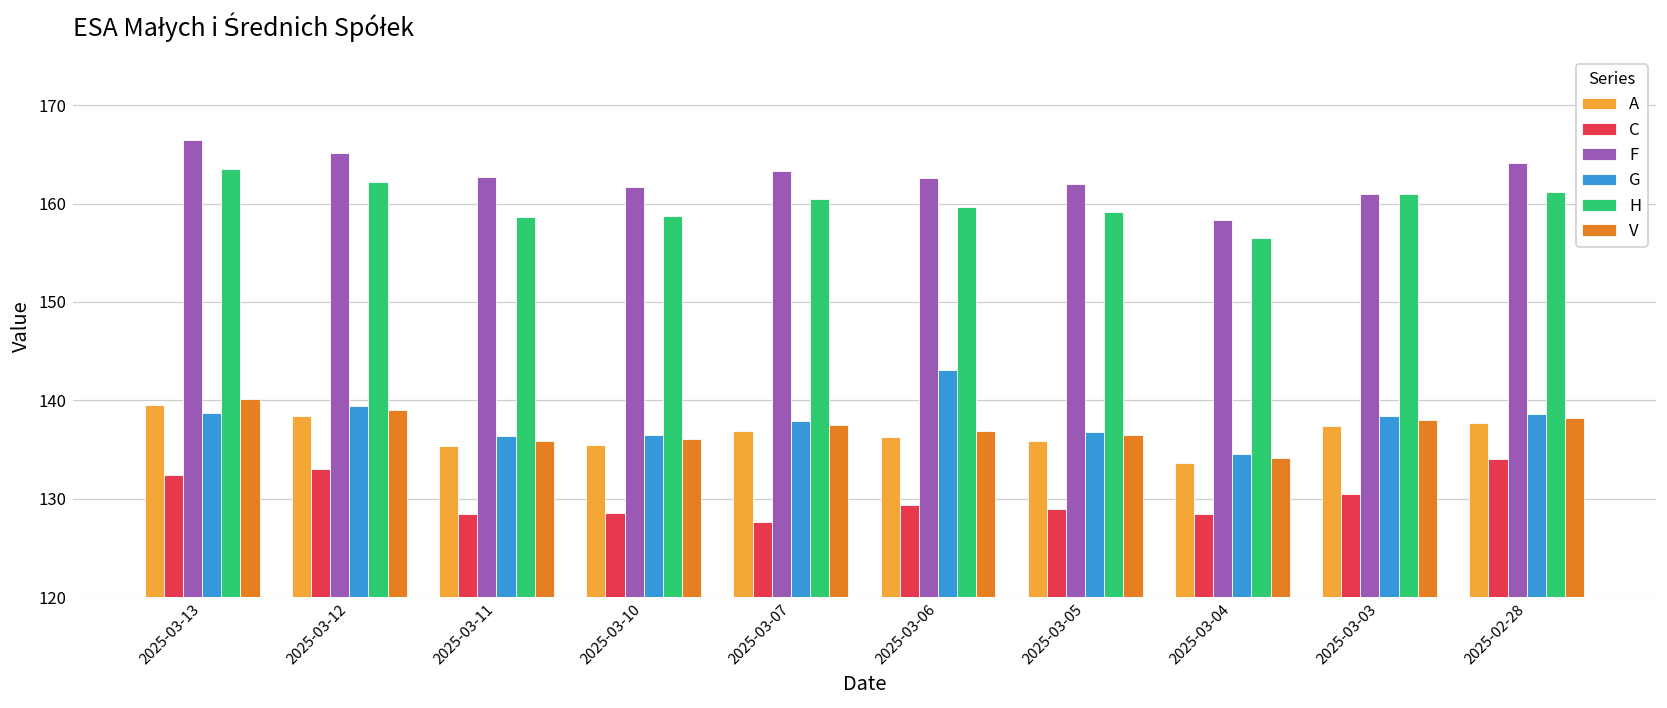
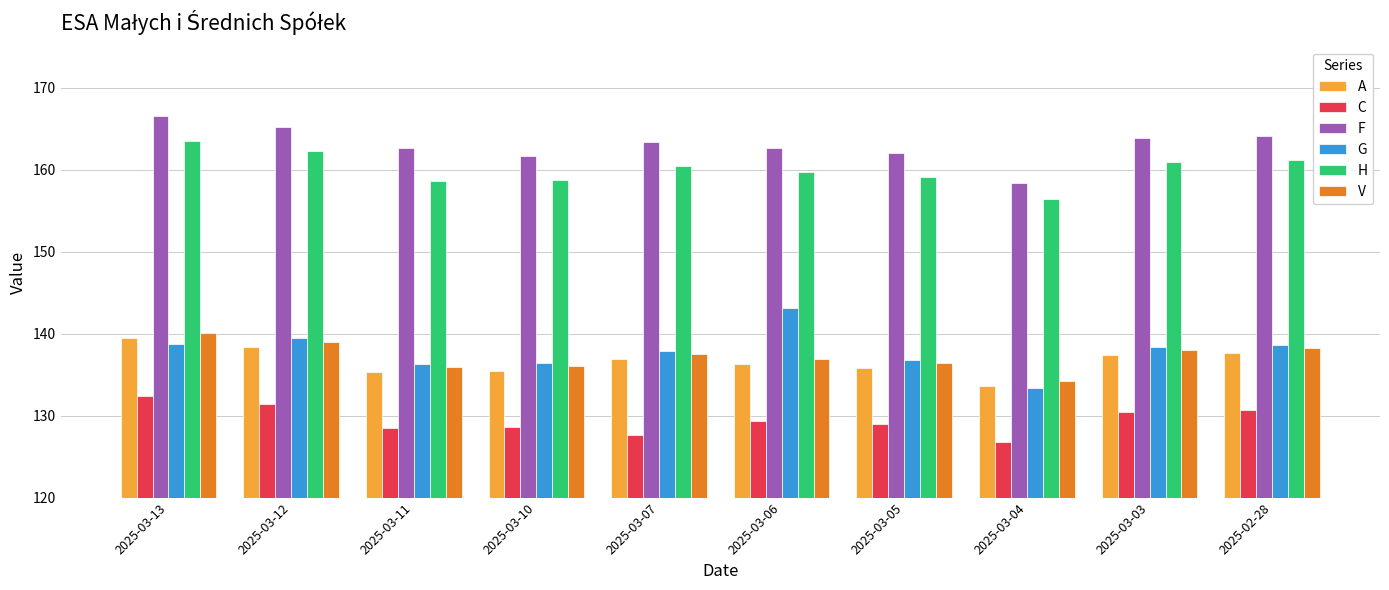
C, 2025-03-12: 133 -> 131
C, 2025-03-04: 128 -> 127
G, 2025-03-04: 135 -> 133
F, 2025-03-03: 161 -> 164
C, 2025-02-28: 134 -> 131
